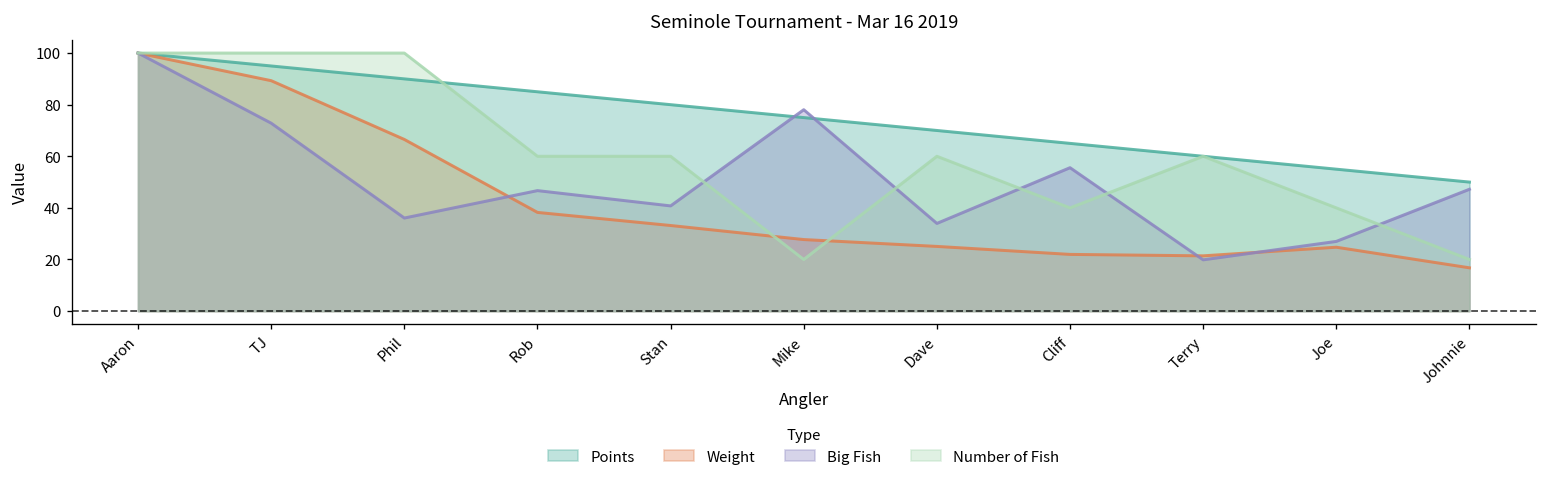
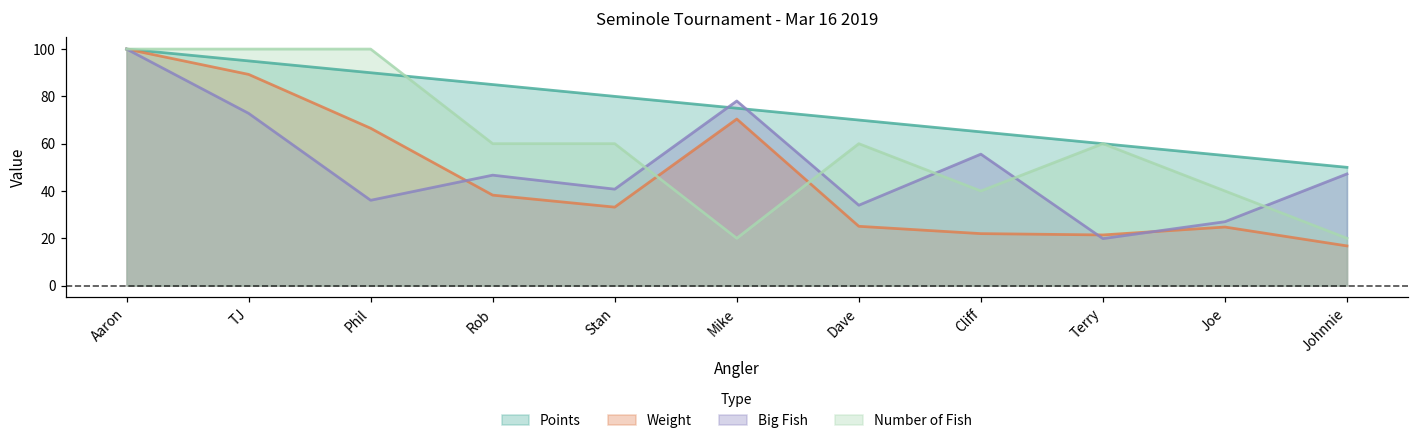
Weight, Mike: 28 -> 70
